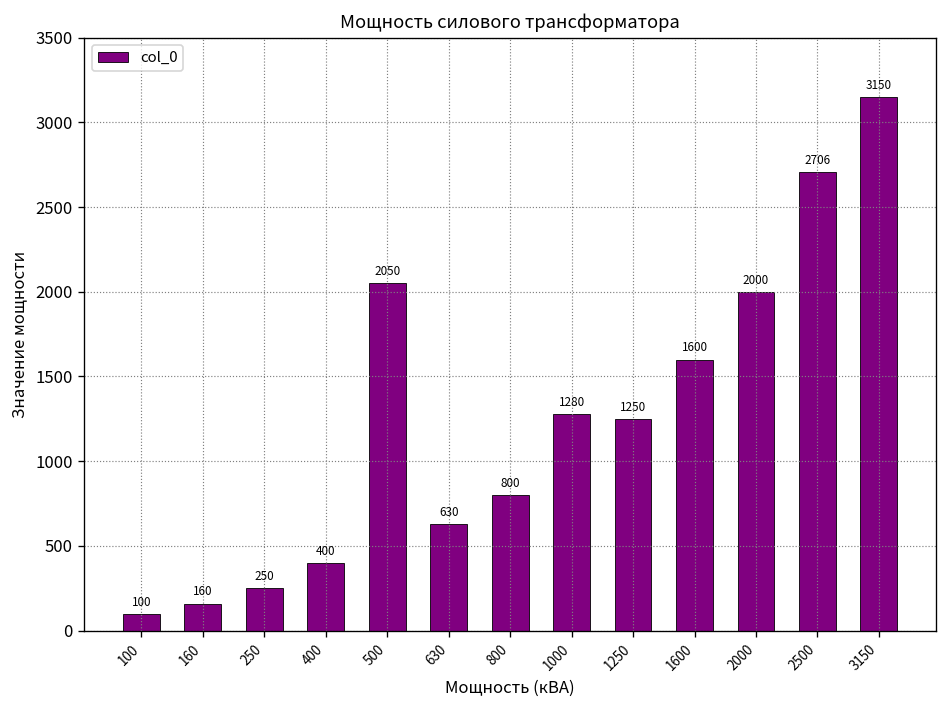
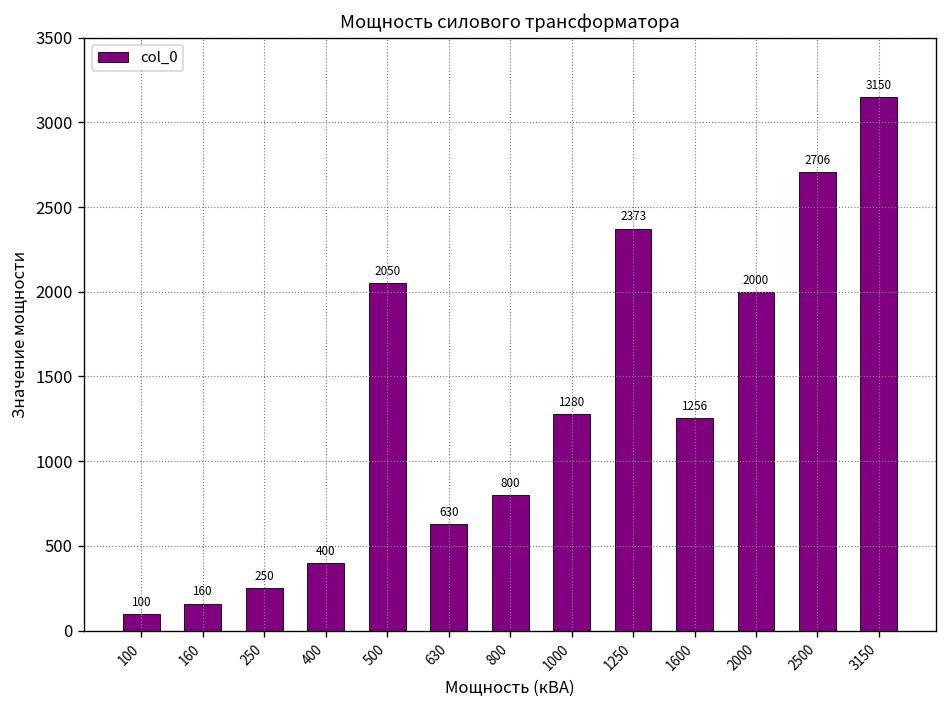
1250: 1250 -> 2373
1600: 1600 -> 1256
